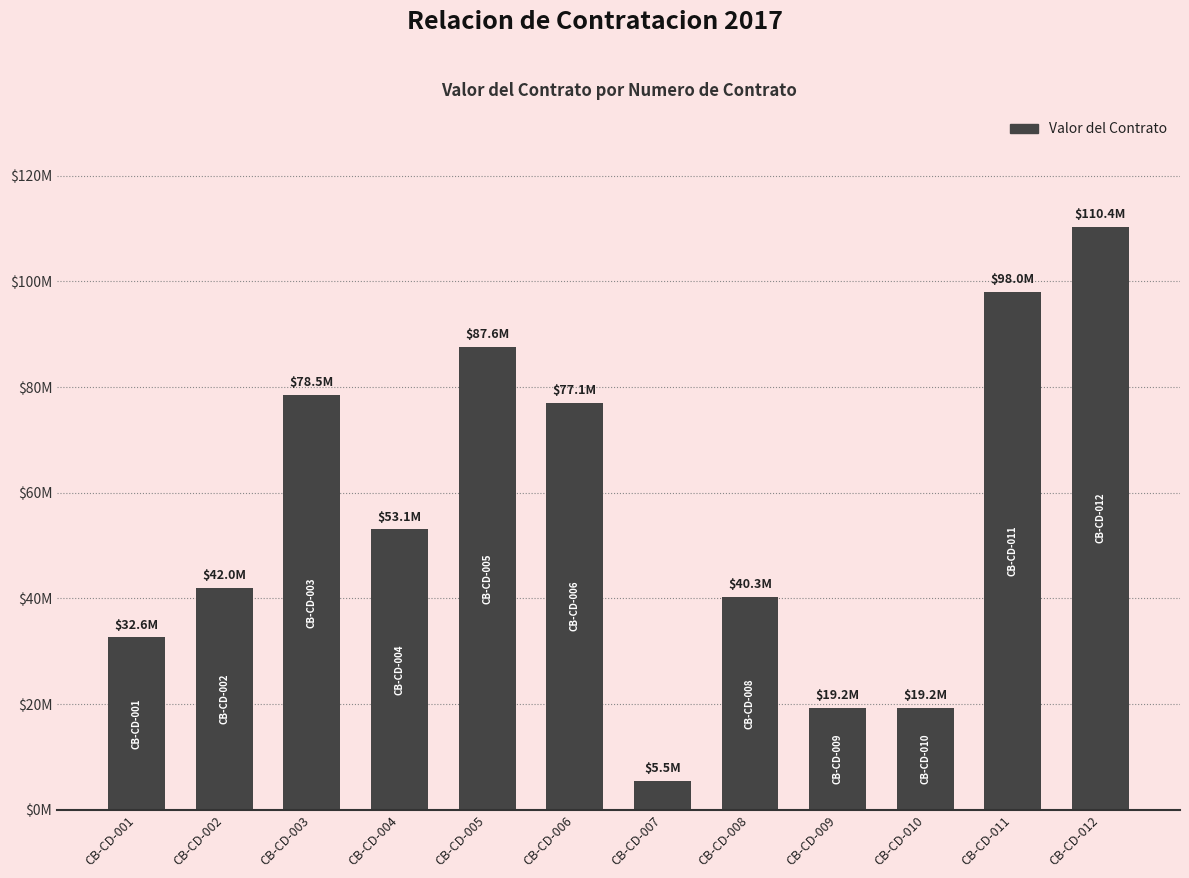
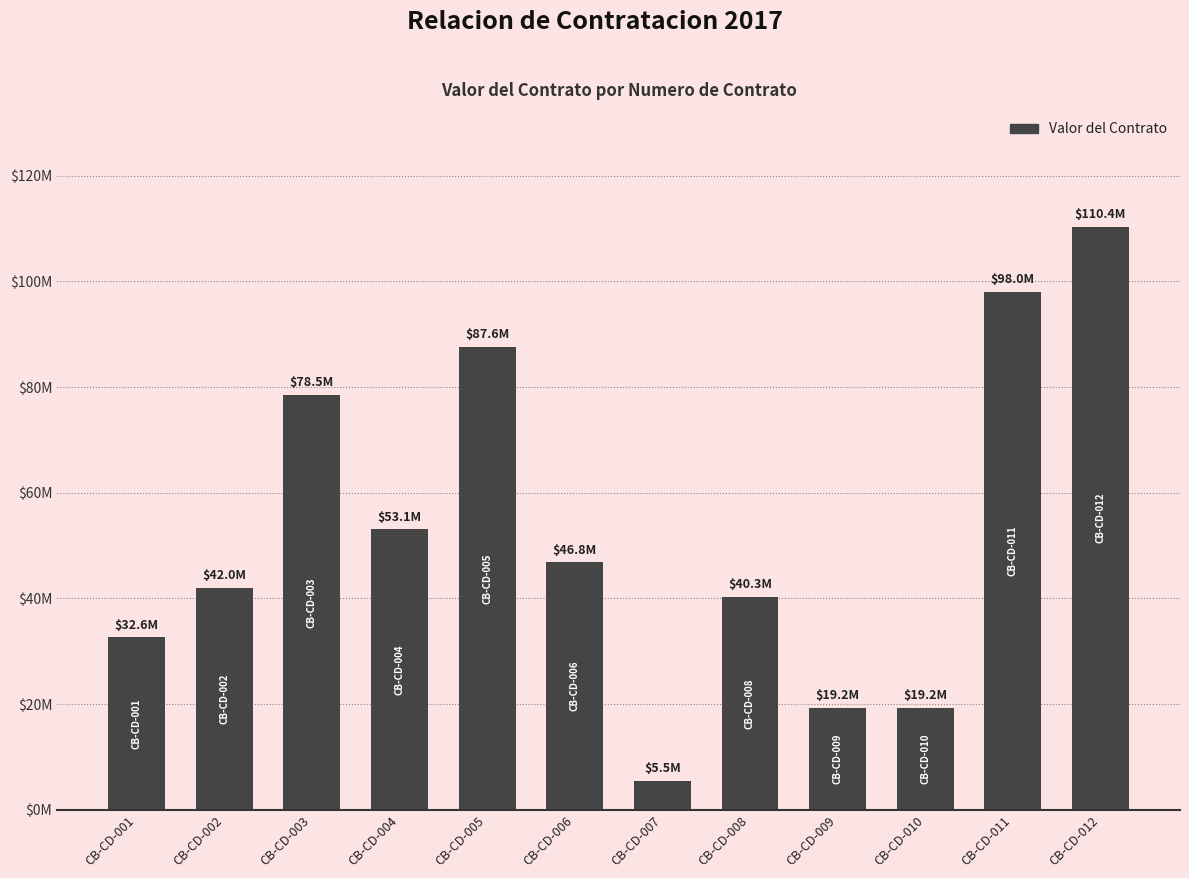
CB-CD-006: $77.1M -> $46.8M
